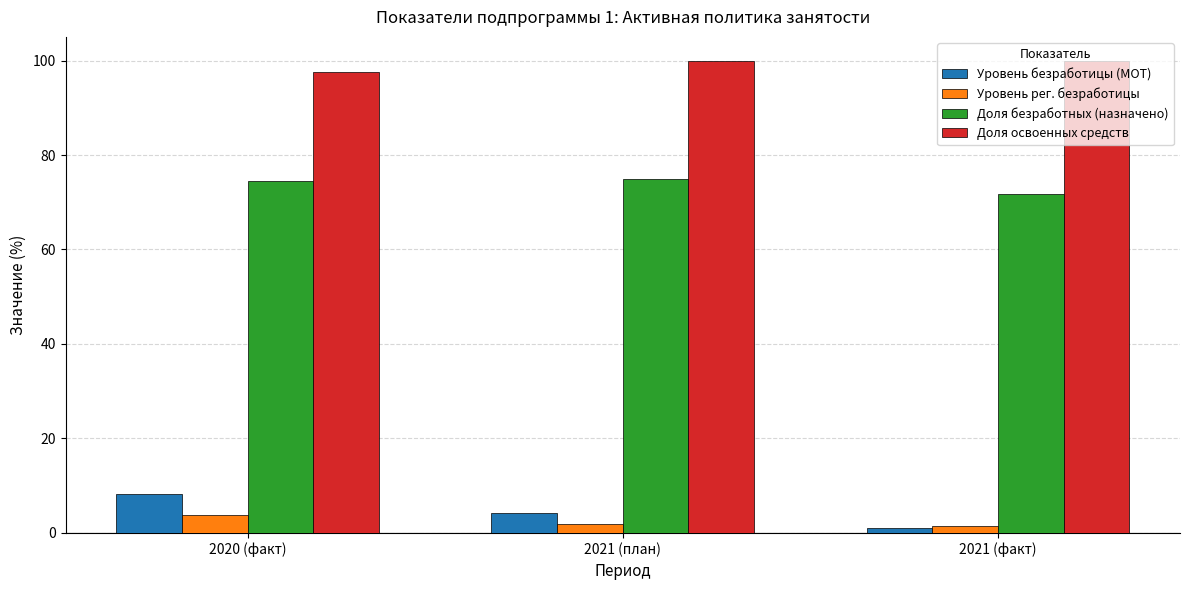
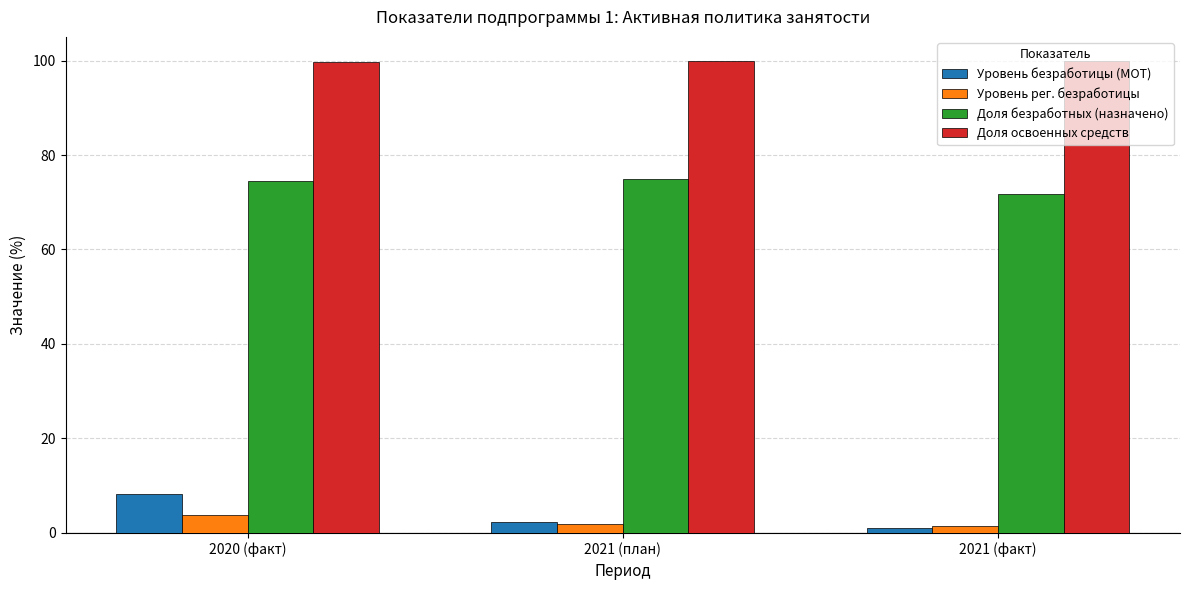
Доля освоенных средств, 2020 (факт): 98 -> 100
Уровень безработицы (МОТ), 2021 (план): 4 -> 2
